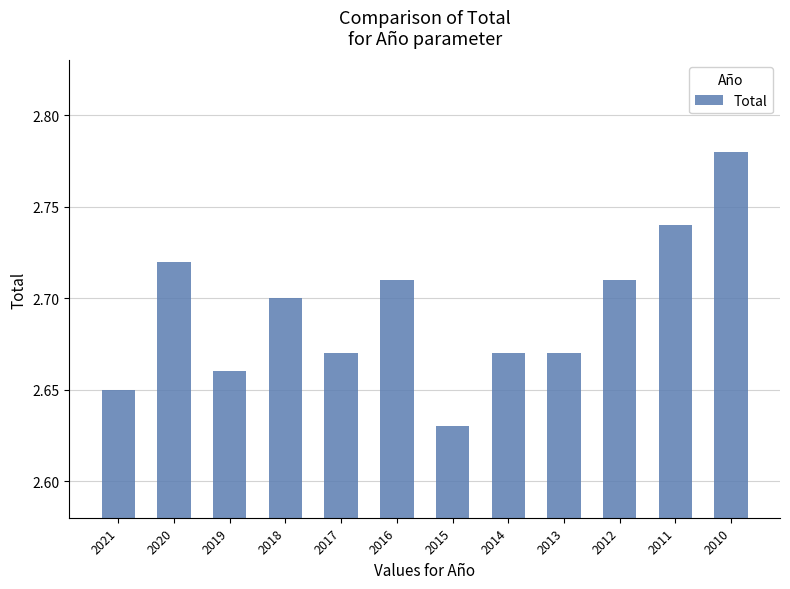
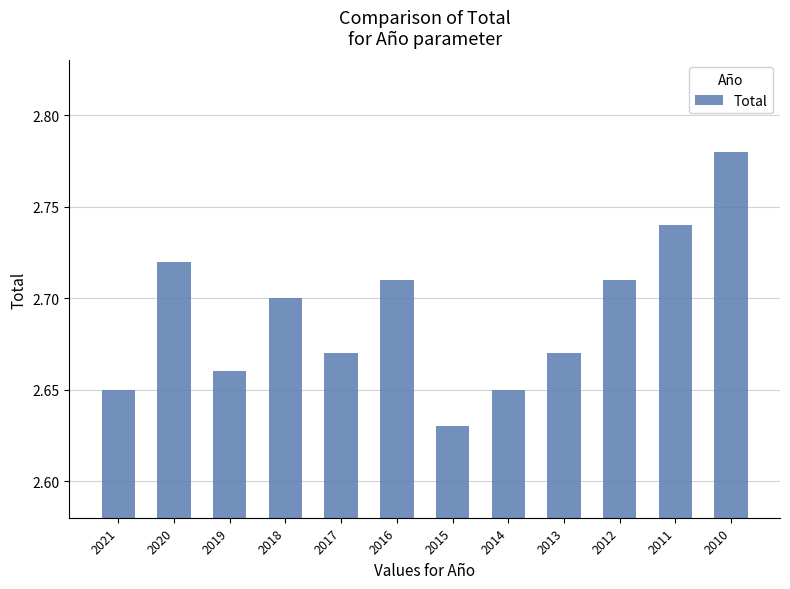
2014: 2.67 -> 2.65
